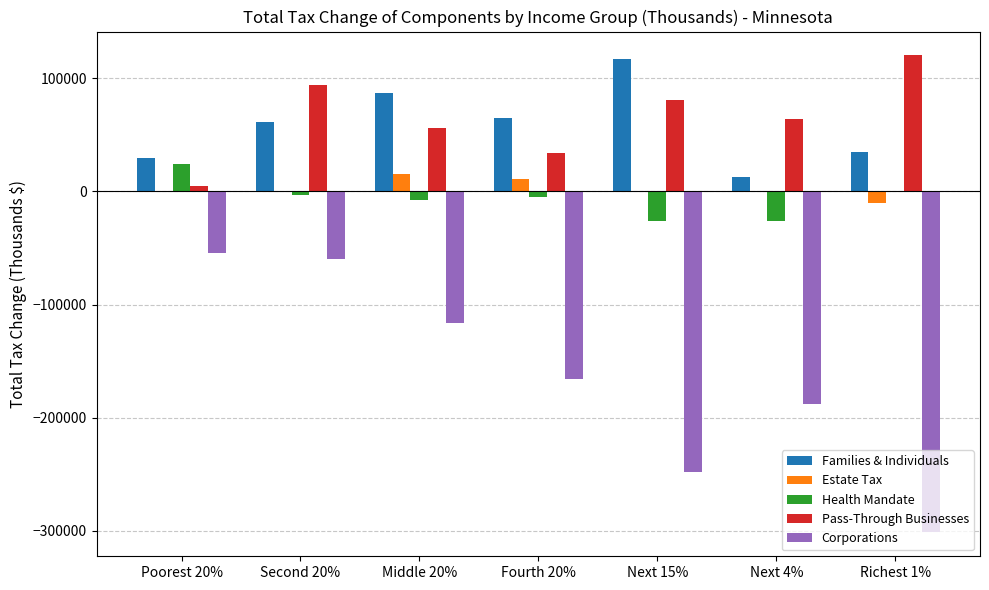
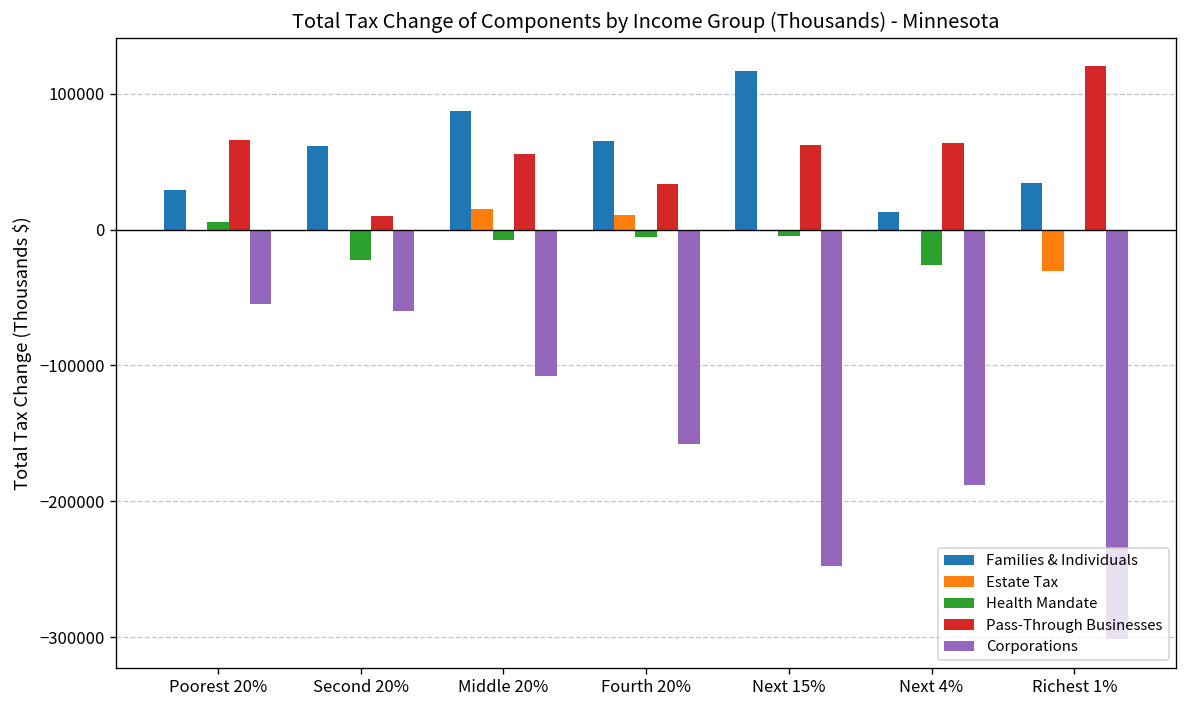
Health Mandate, Poorest 20%: 24000 -> 5000
Pass-Through Businesses, Poorest 20%: 5000 -> 66000
Health Mandate, Second 20%: -3000 -> -23000
Pass-Through Businesses, Second 20%: 94000 -> 10000
Corporations, Middle 20%: -117000 -> -108000
Corporations, Fourth 20%: -166000 -> -158000
Health Mandate, Next 15%: -26000 -> -5000
Pass-Through Businesses, Next 15%: 80000 -> 63000
Estate Tax, Richest 1%: -10000 -> -30000
